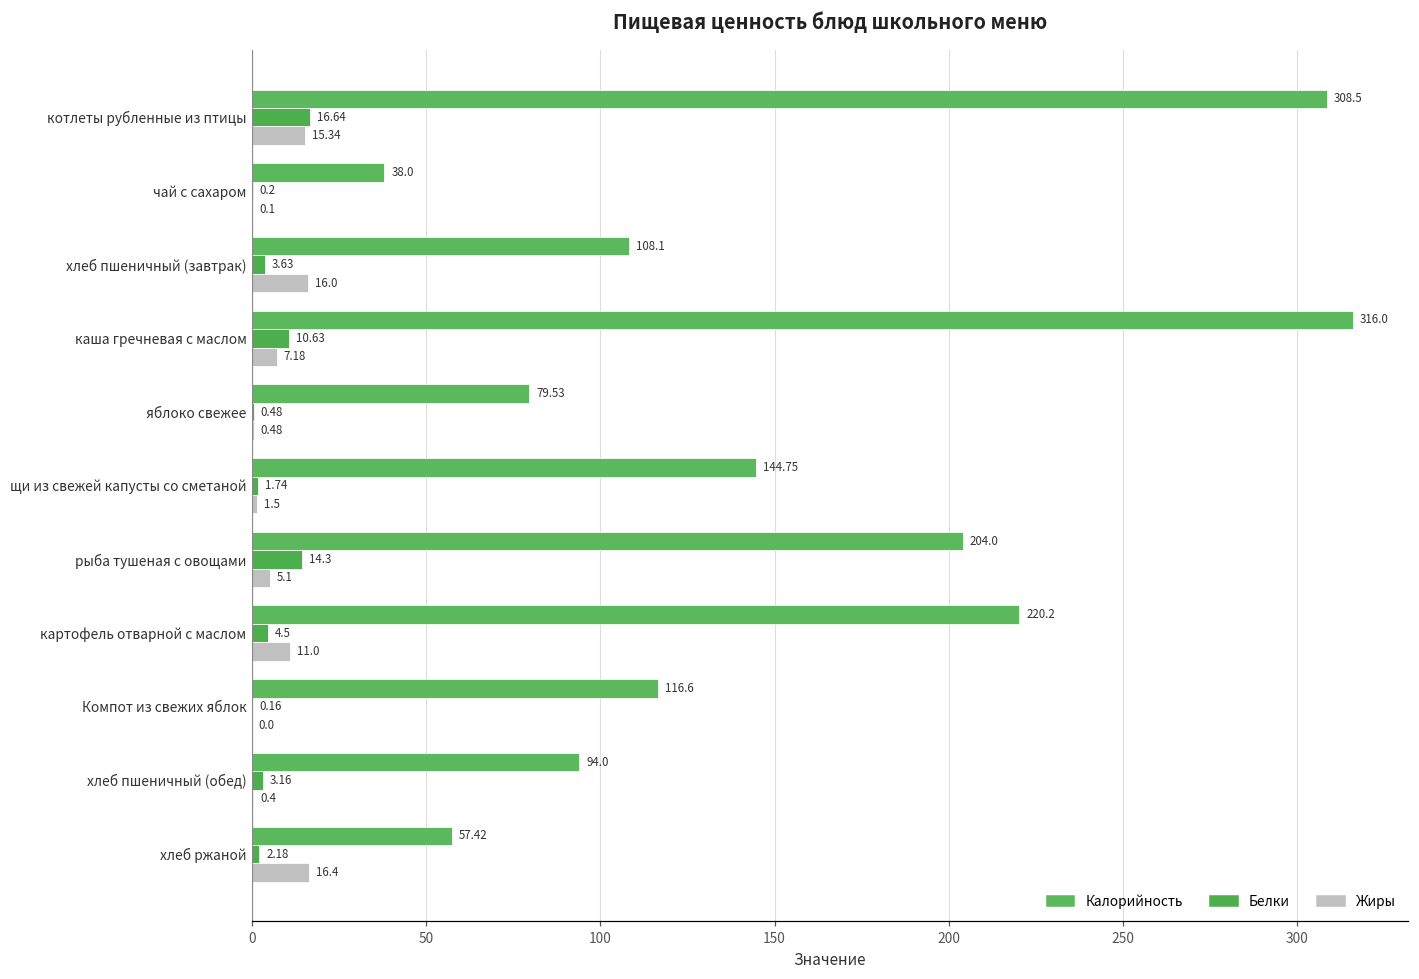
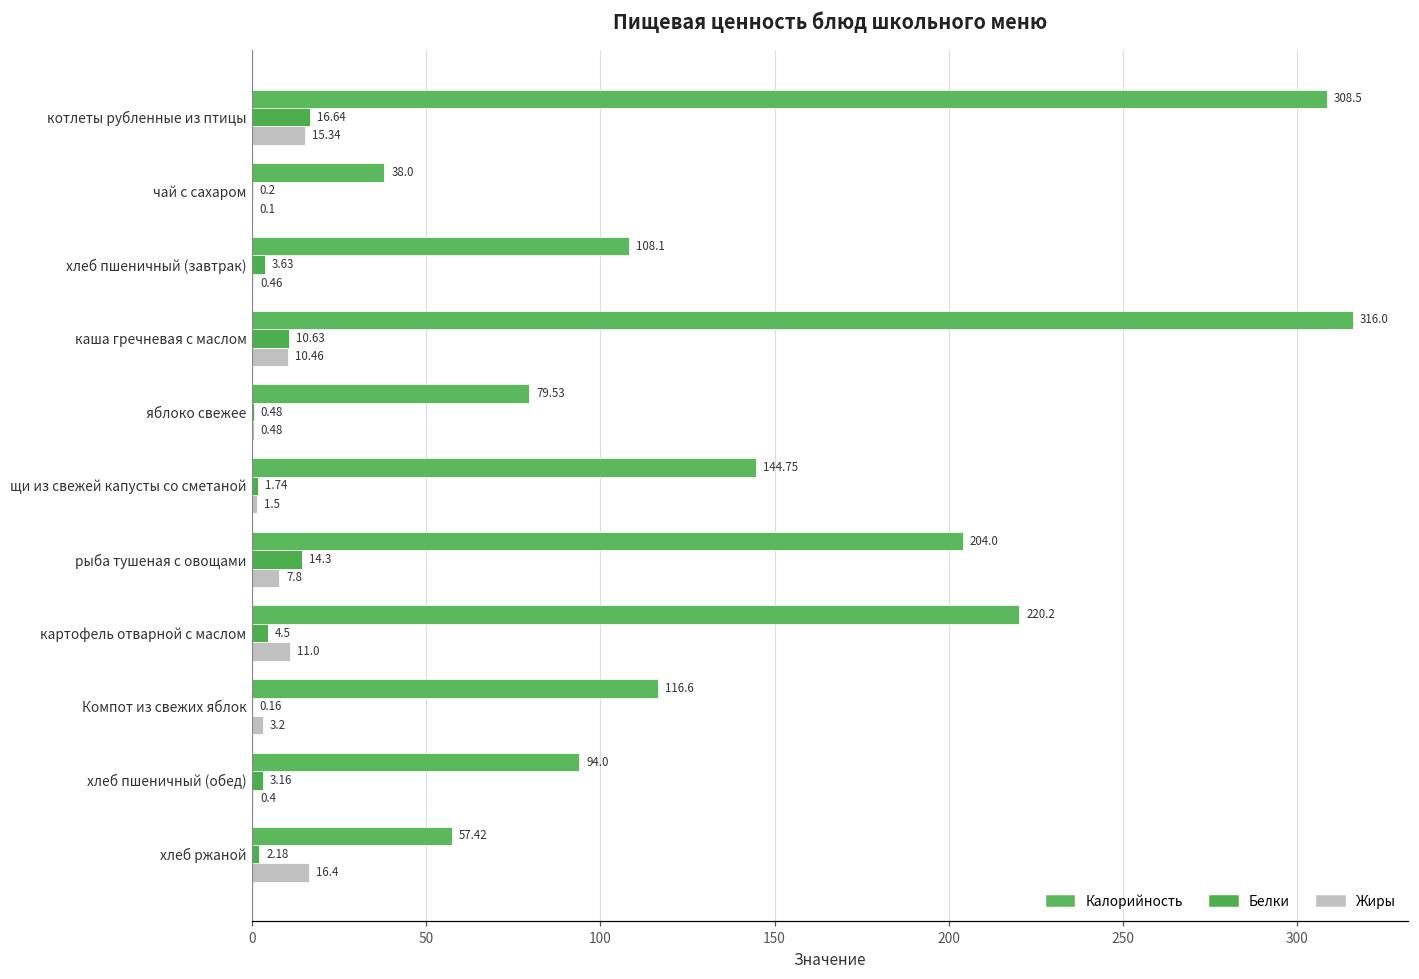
Жиры, хлеб пшеничный (завтрак): 16.0 -> 0.46
Жиры, каша гречневая с маслом: 7.18 -> 10.46
Жиры, рыба тушеная с овощами: 5.1 -> 7.8
Жиры, Компот из свежих яблок: 0.0 -> 3.2
